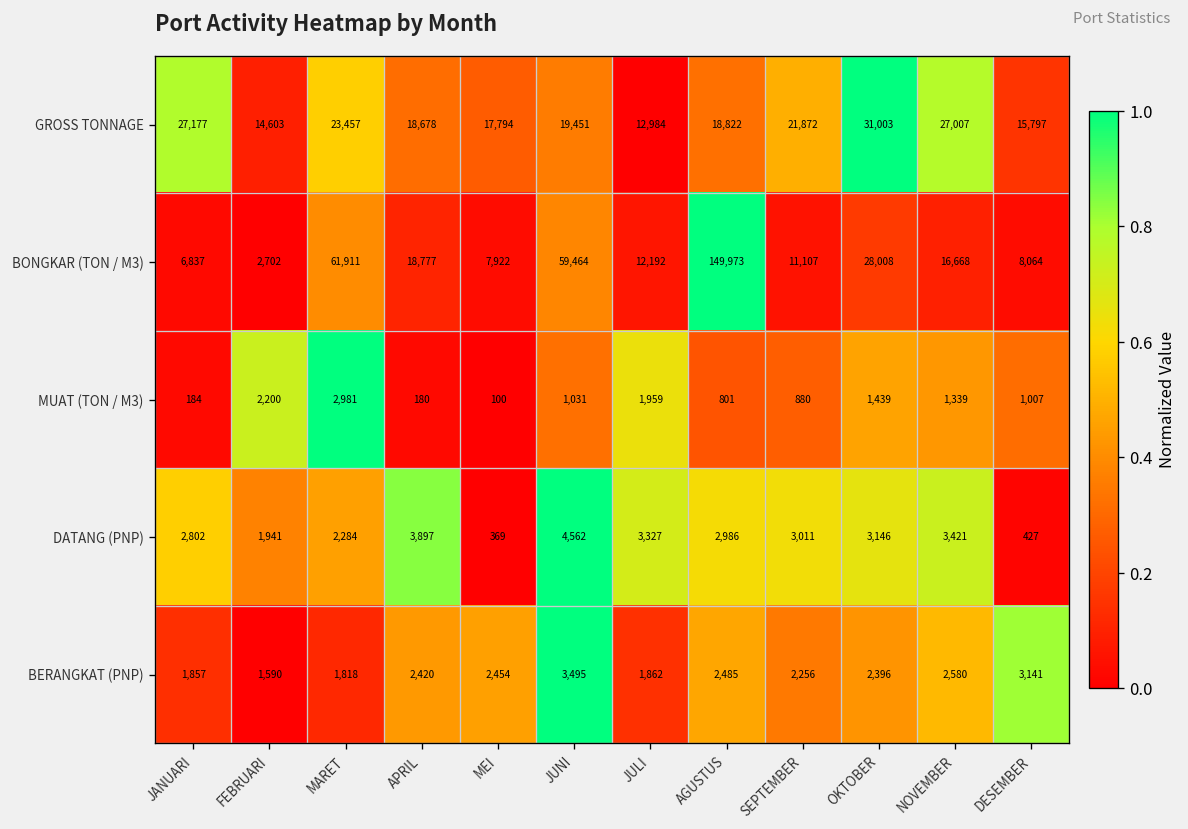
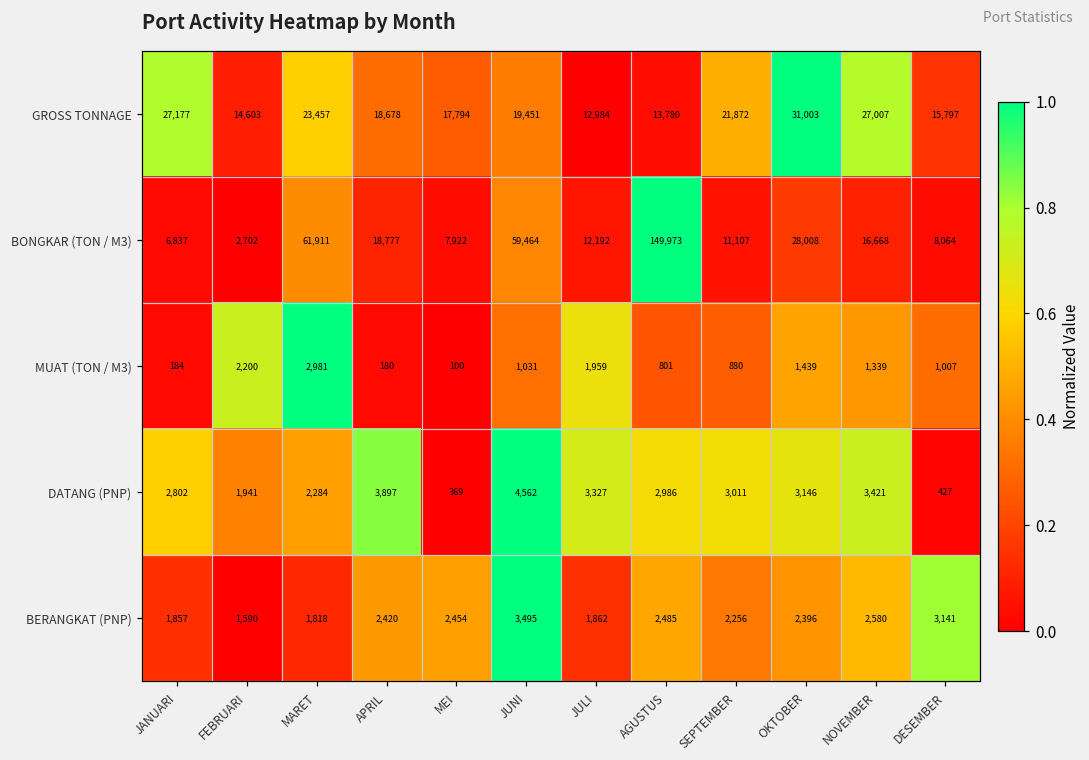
GROSS TONNAGE, AGUSTUS: 18,822 -> 13,780
